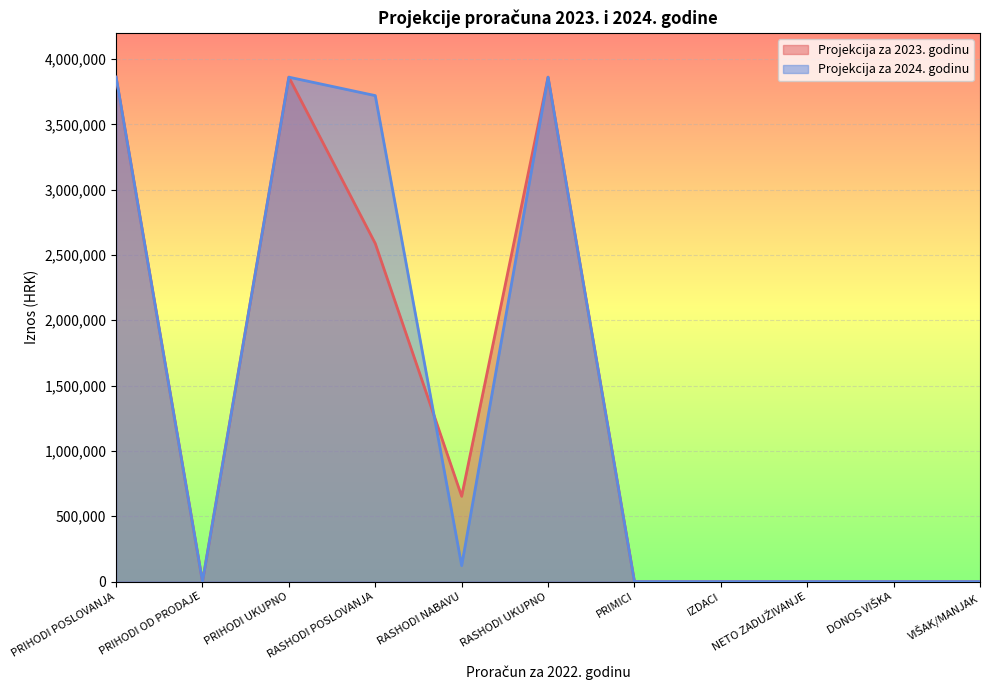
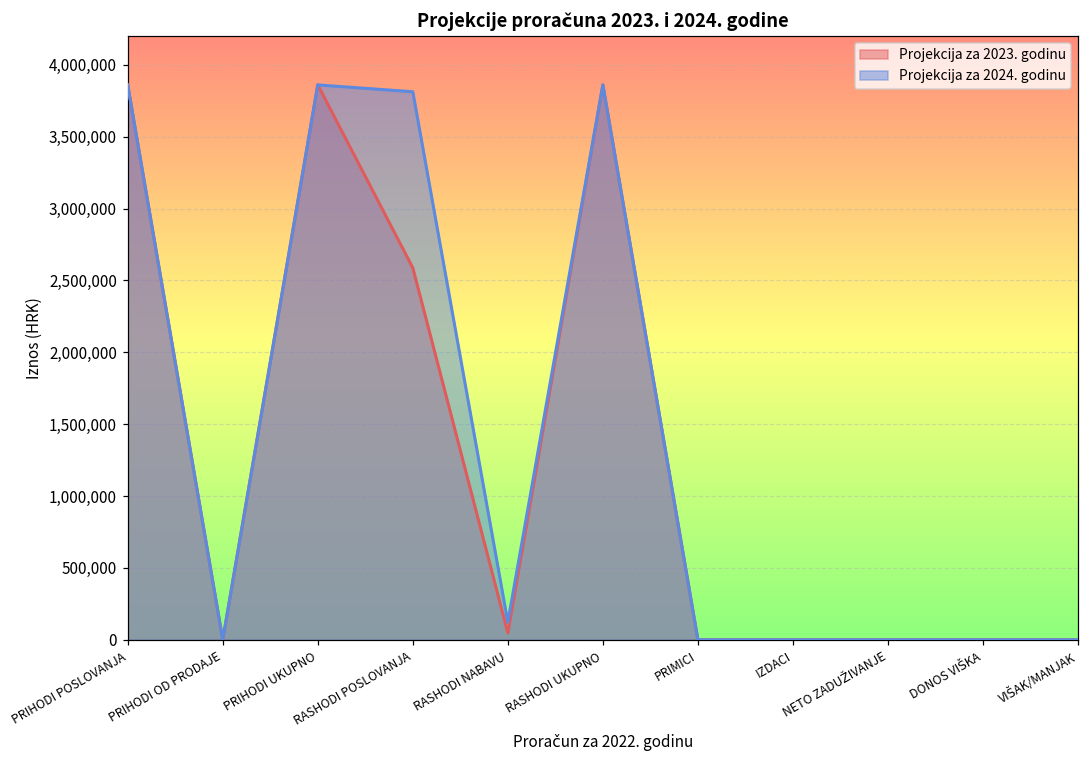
Projekcija za 2024. godinu, RASHODI POSLOVANJA: 3,720,000 -> 3,810,000
Projekcija za 2023. godinu, RASHODI NABAVU: 650,000 -> 50,000
